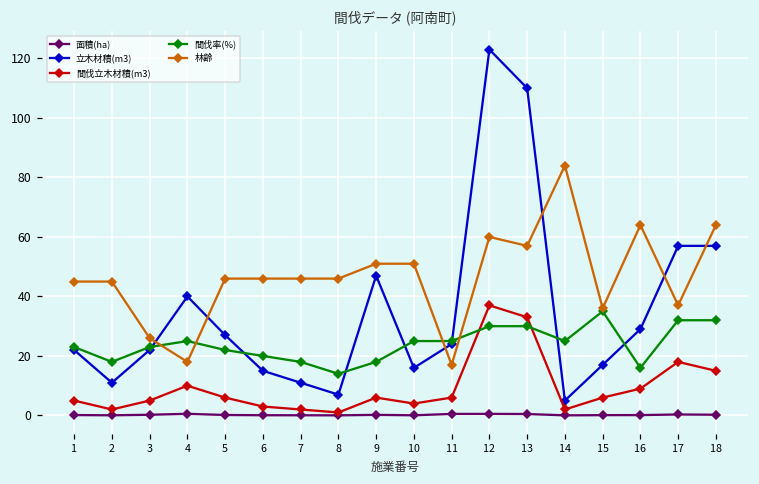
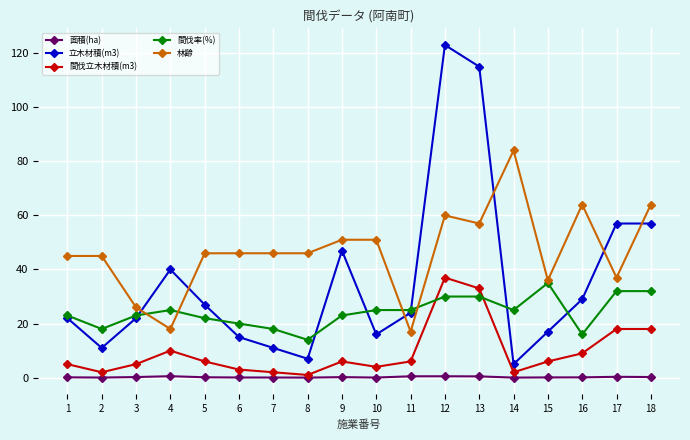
間伐率(%), 9: 18 -> 23
立木材積(m3), 13: 110 -> 115
間伐立木材積(m3), 18: 15 -> 18
